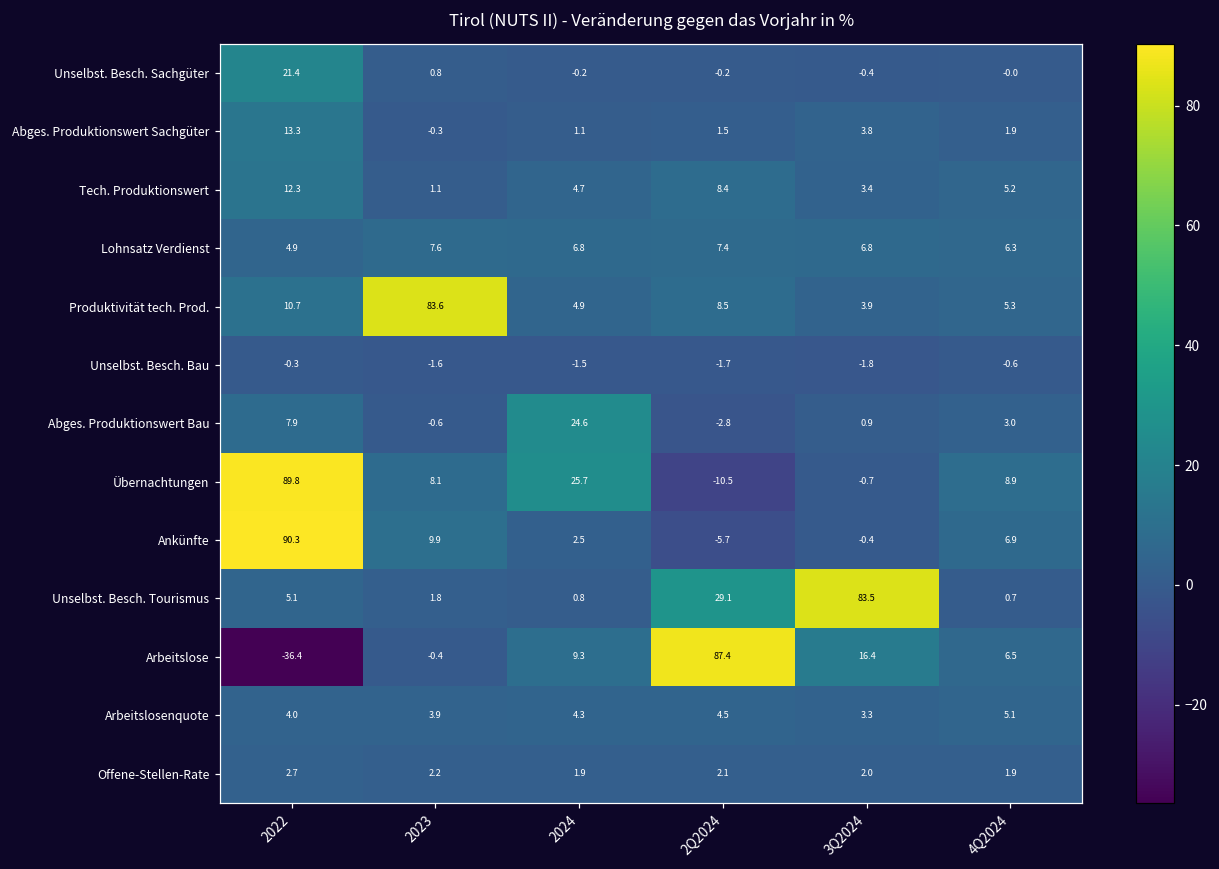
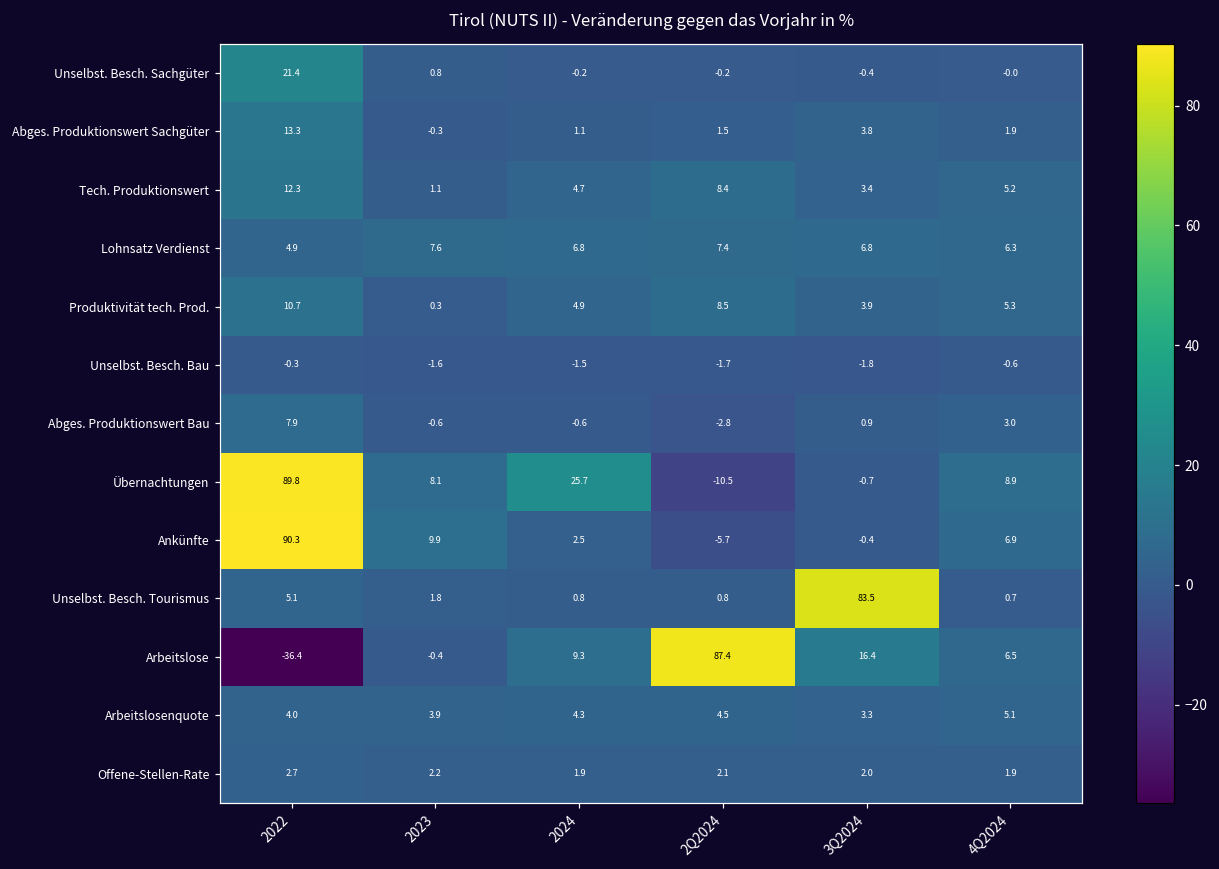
Produktivität tech. Prod., 2023: 83.6 -> 0.3
Abges. Produktionswert Bau, 2024: 24.6 -> -0.6
Unselbst. Besch. Tourismus, 2Q2024: 29.1 -> 0.8
